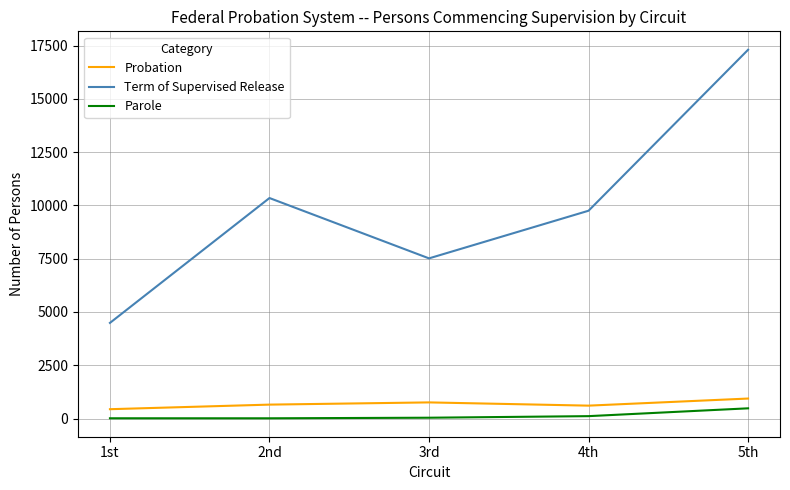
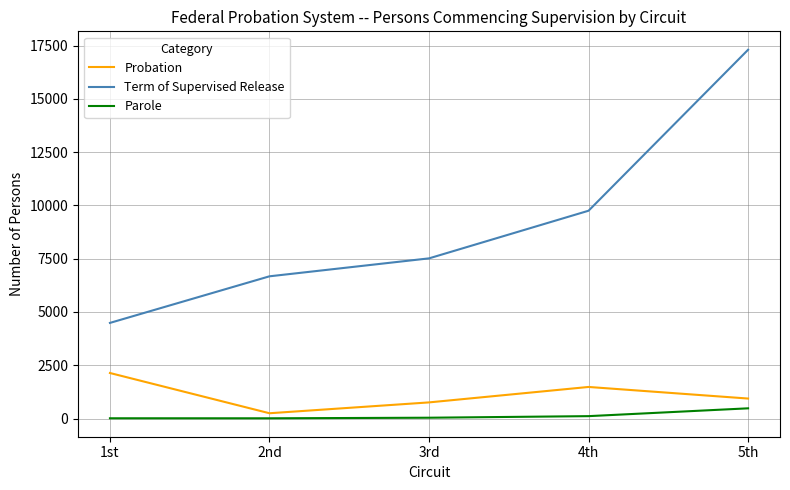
Probation, 1st: 400 -> 2100
Probation, 2nd: 700 -> 200
Term of Supervised Release, 2nd: 10300 -> 6700
Probation, 4th: 600 -> 1500
